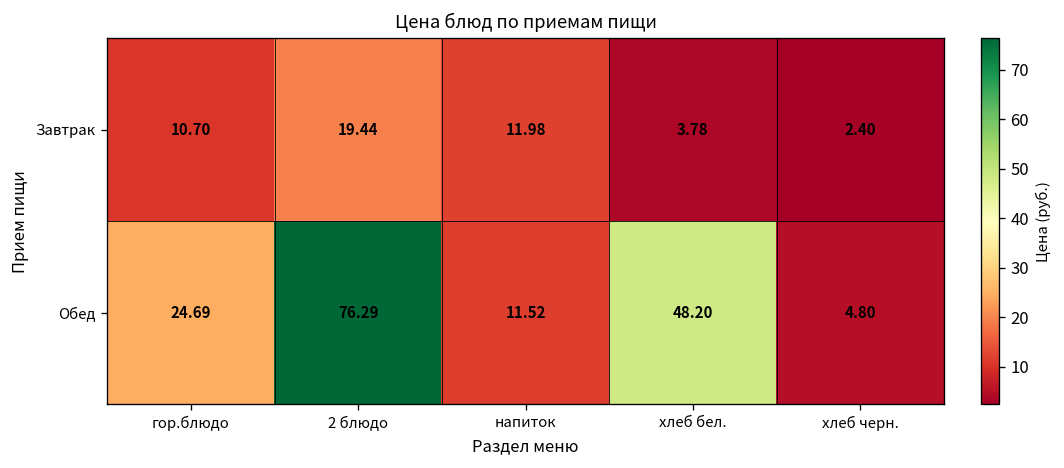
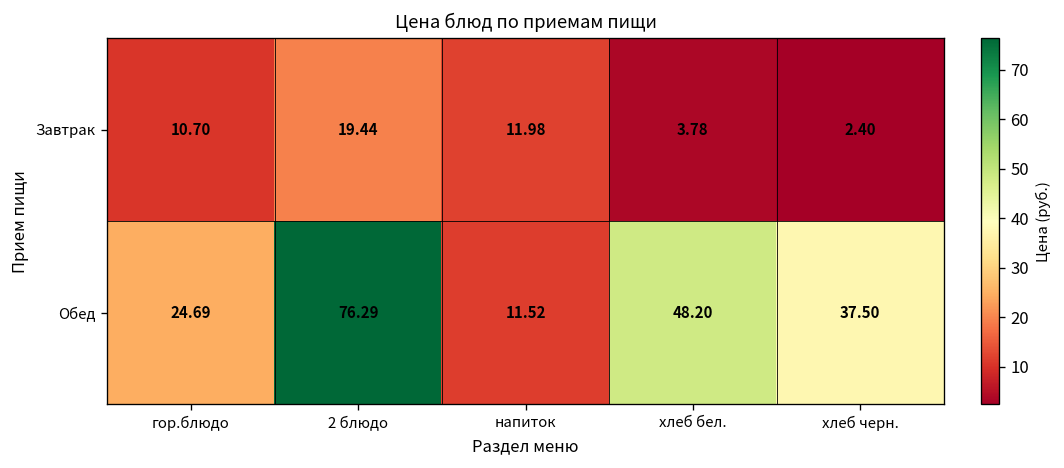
Обед, хлеб черн.: 4.80 -> 37.50
